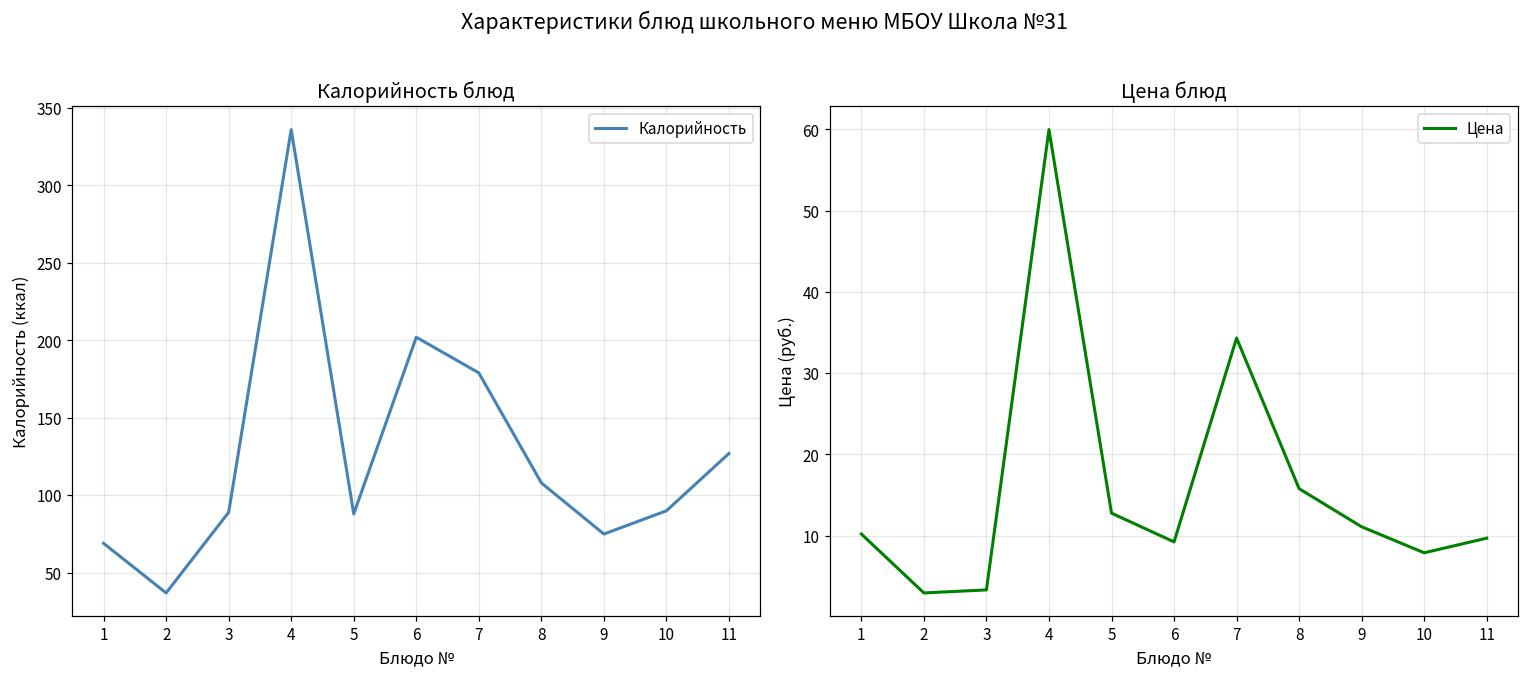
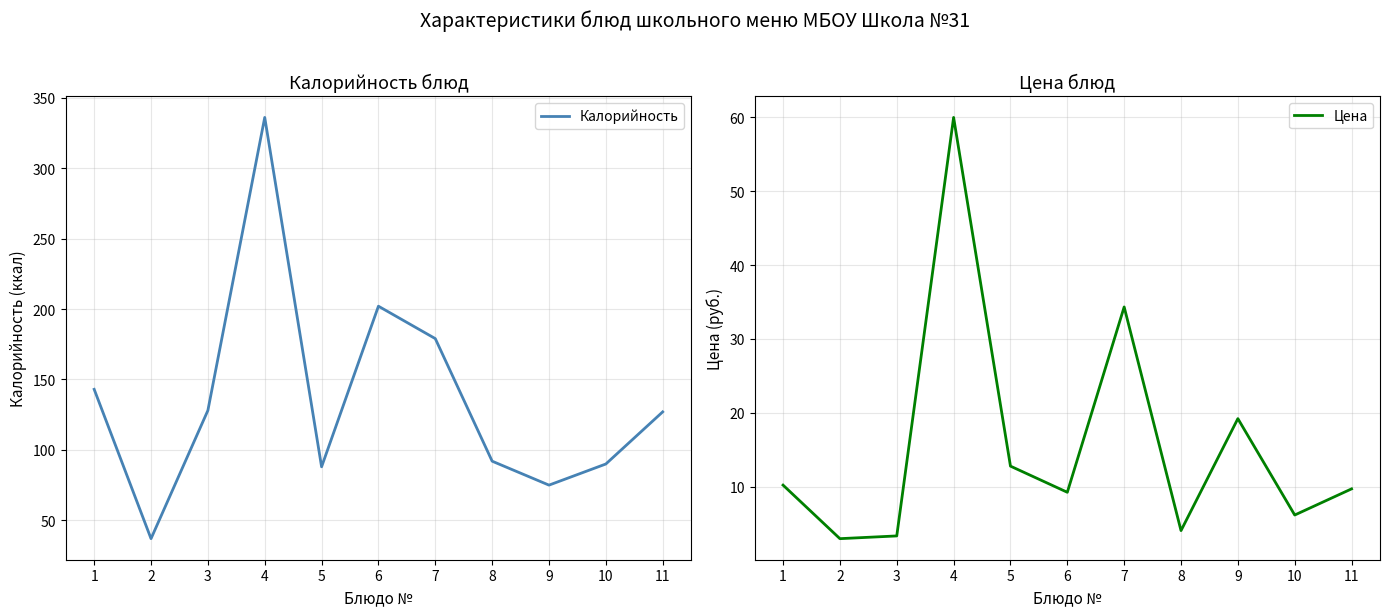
Калорийность блюд, 1: 69 -> 143
Калорийность блюд, 3: 89 -> 128
Калорийность блюд, 8: 108 -> 92
Цена блюд, 8: 16 -> 4
Цена блюд, 9: 11 -> 19
Цена блюд, 10: 8 -> 6
